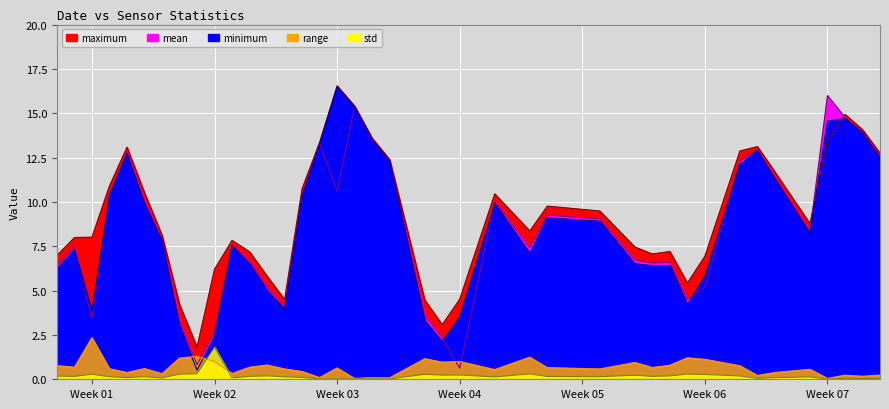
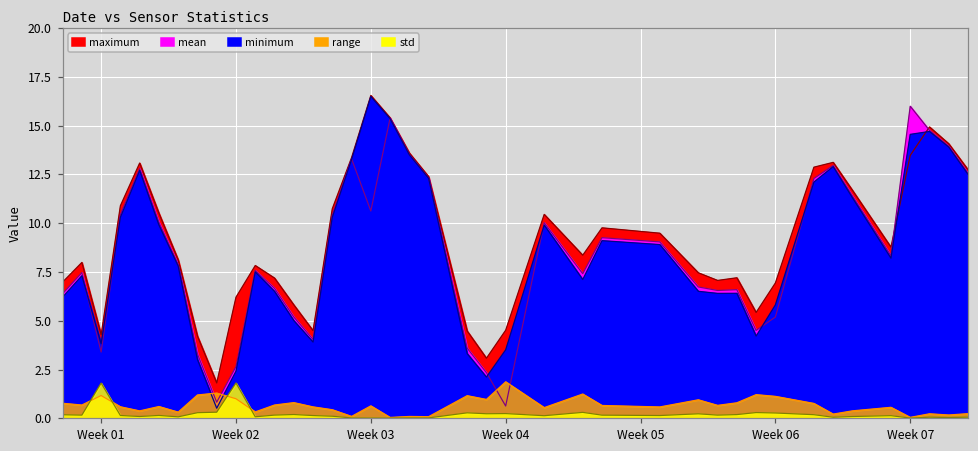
maximum, Week 01: 8.0 -> 4.3
range, Week 01: 2.3 -> 1.2
std, Week 01: 0.3 -> 1.8
range, Week 04: 1.0 -> 1.9
